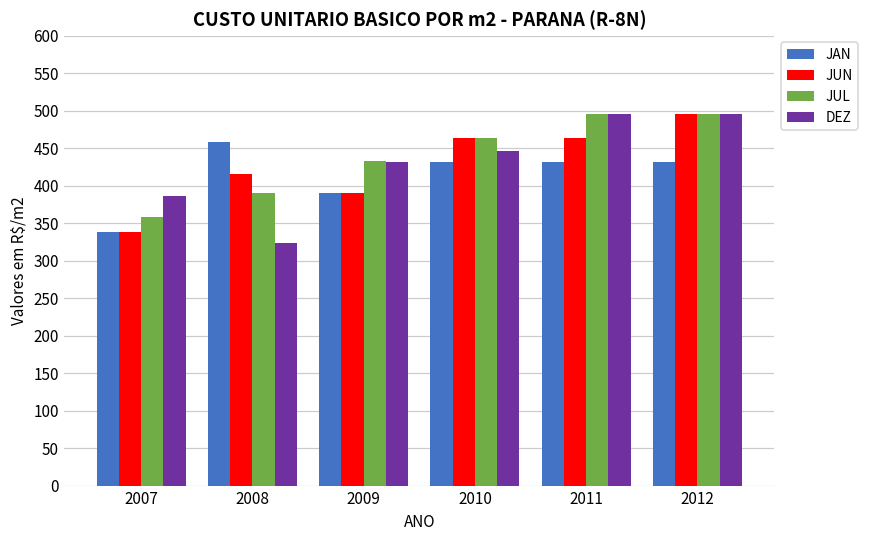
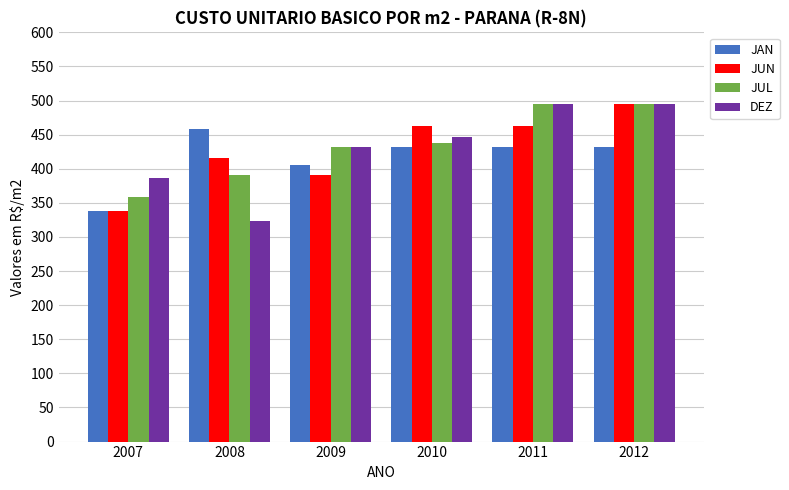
JAN, 2009: 390 -> 410
JUL, 2010: 460 -> 440
